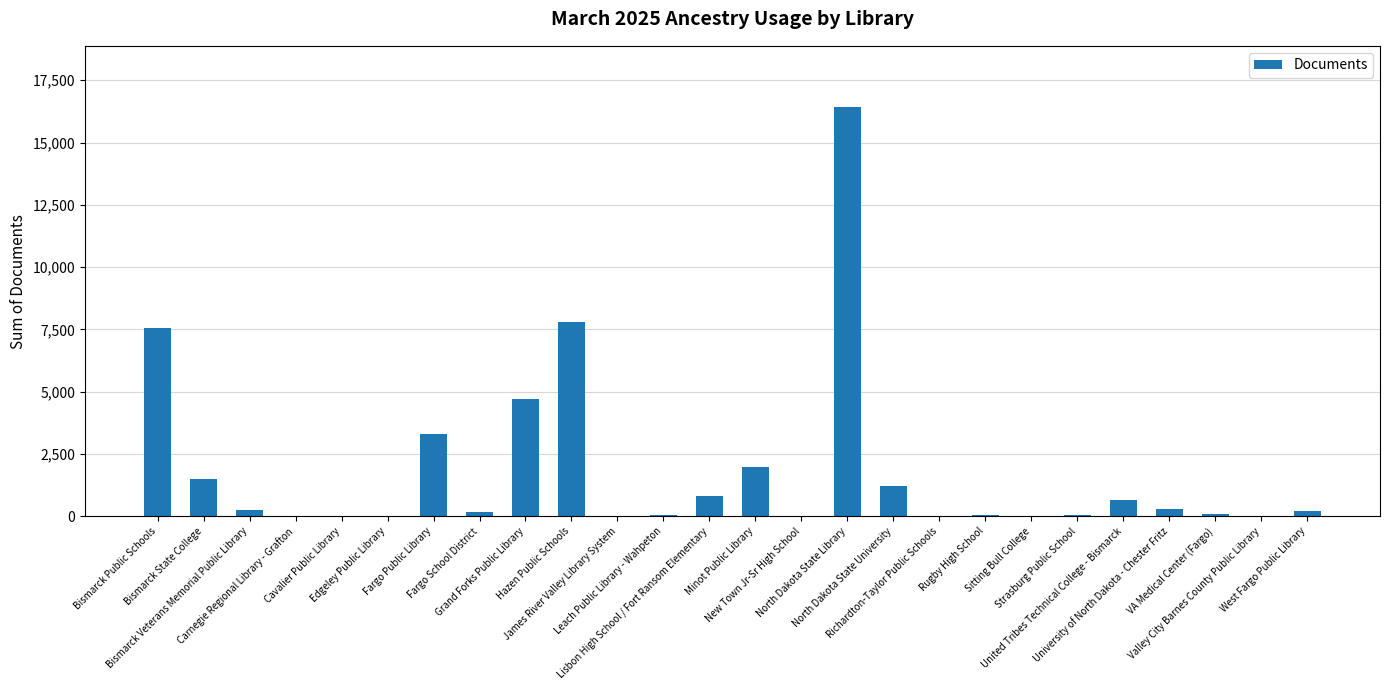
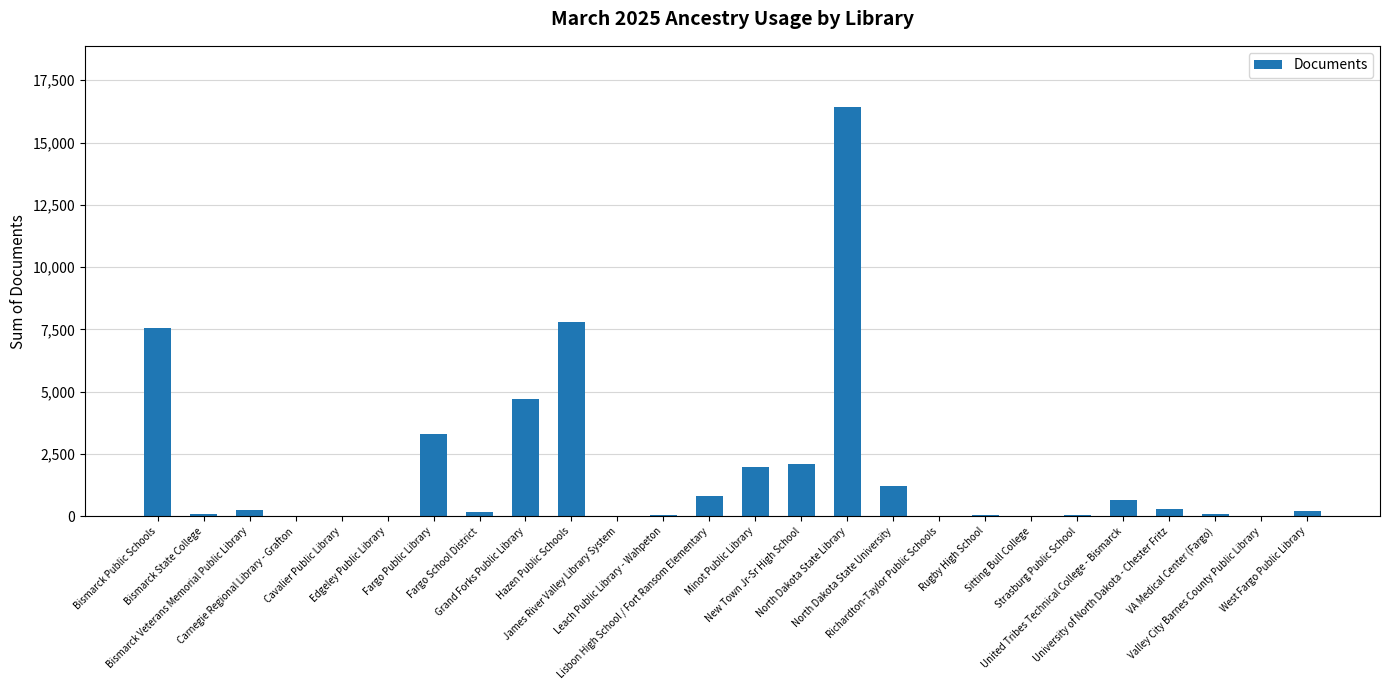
Bismarck State College: 1,500 -> 100
New Town Jr-Sr High School: 0 -> 2,100
